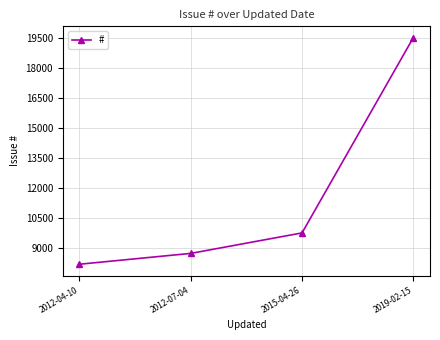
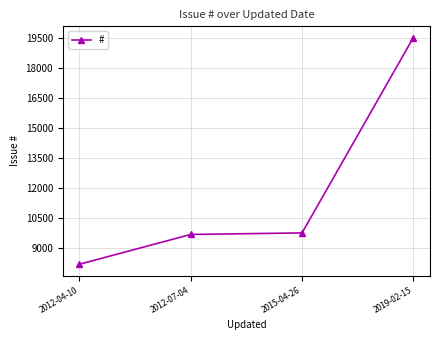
2012-07-04: 8800 -> 9700
